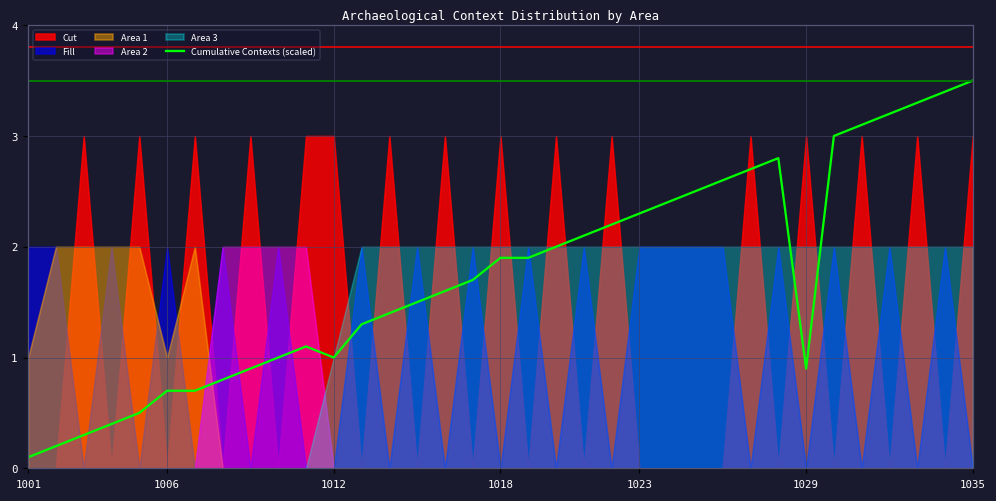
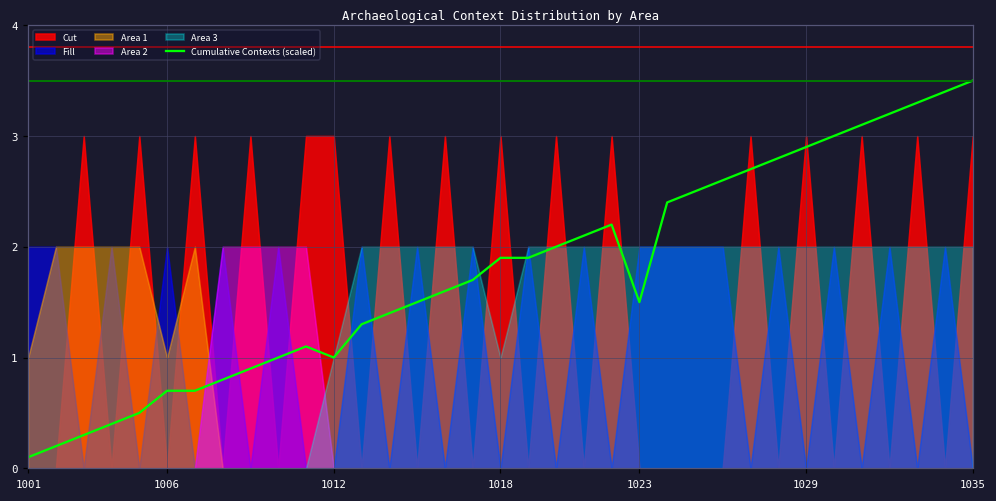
Area 3, 1018: 2 -> 1
Cumulative Contexts (scaled), 1023: 2.30 -> 1.50
Cumulative Contexts (scaled), 1029: 0.90 -> 2.90
